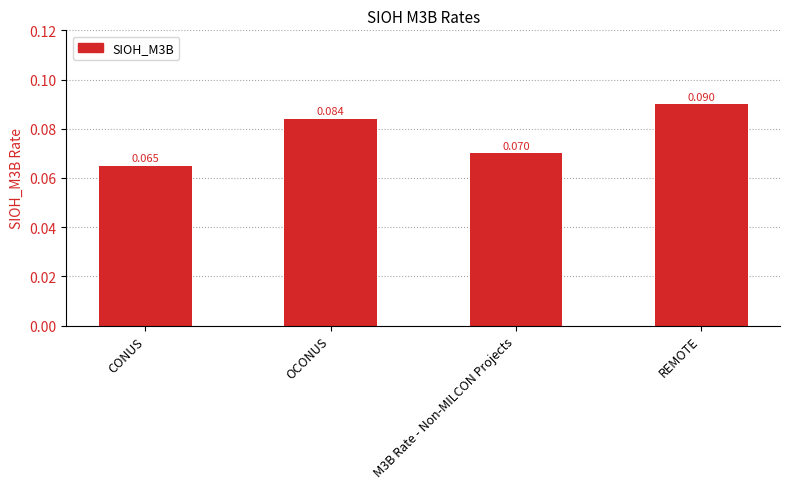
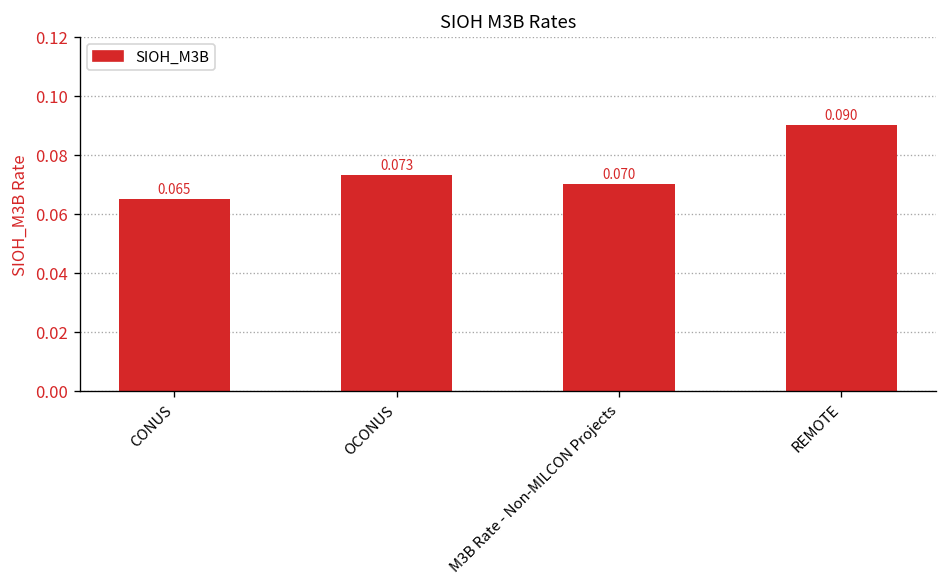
OCONUS: 0.084 -> 0.073
